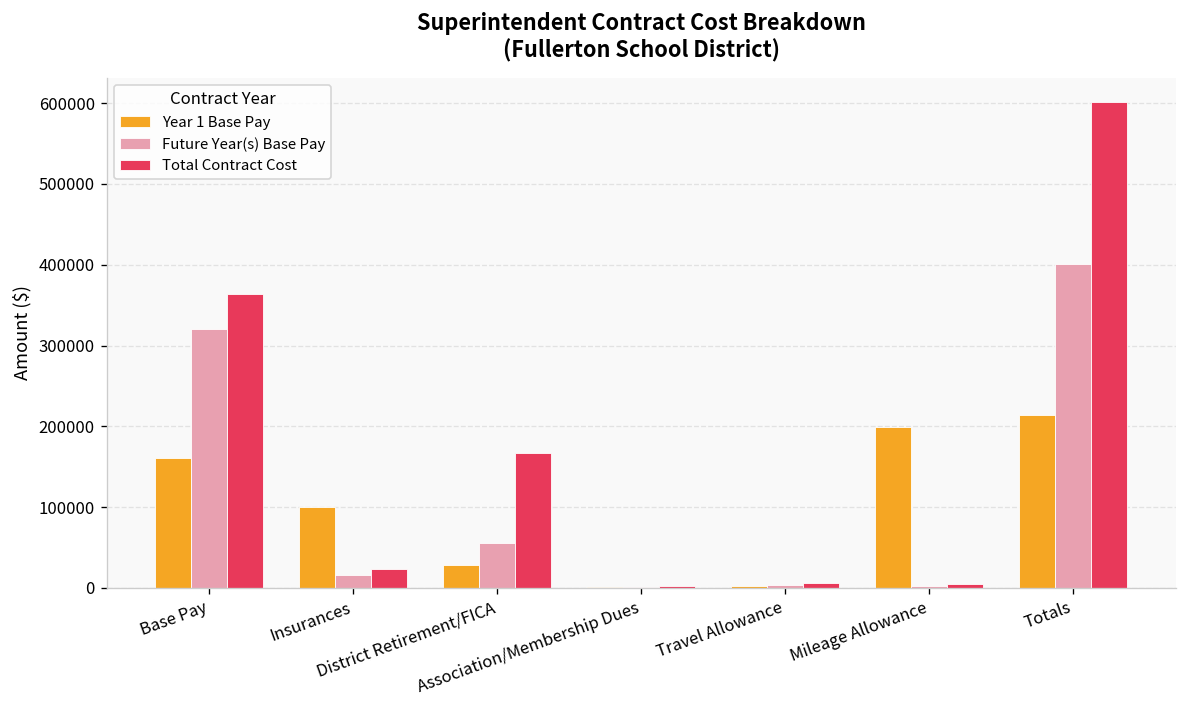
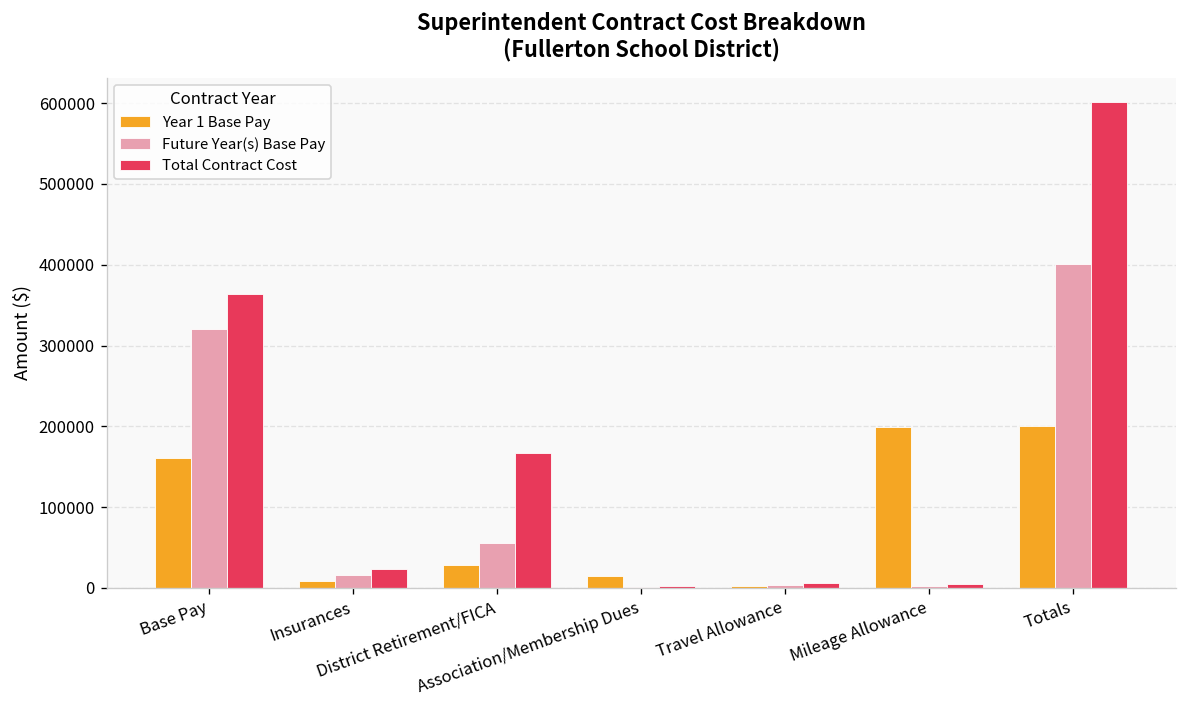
Year 1 Base Pay, Insurances: 100000 -> 10000
Year 1 Base Pay, Association/Membership Dues: 0 -> 10000
Year 1 Base Pay, Totals: 210000 -> 200000
